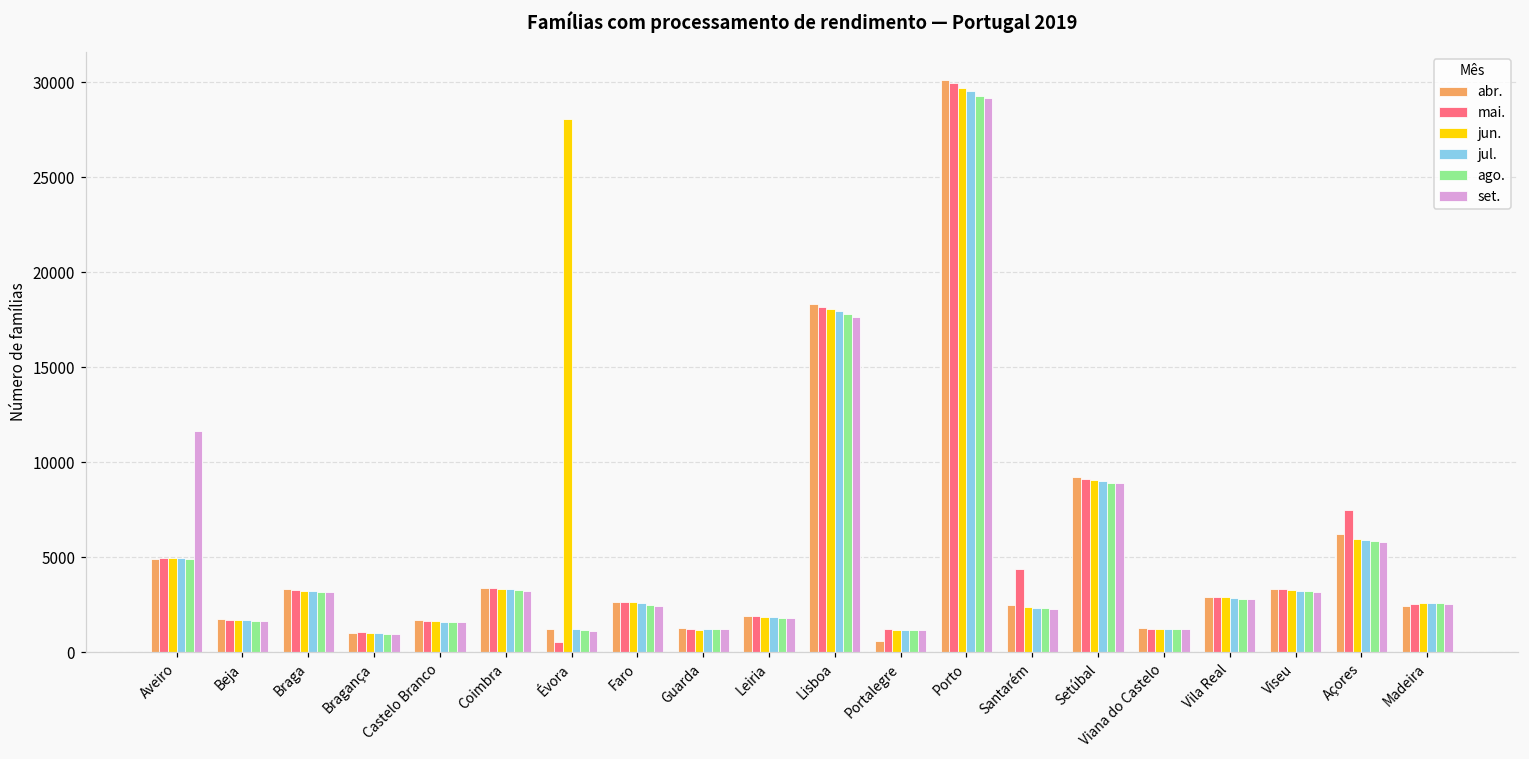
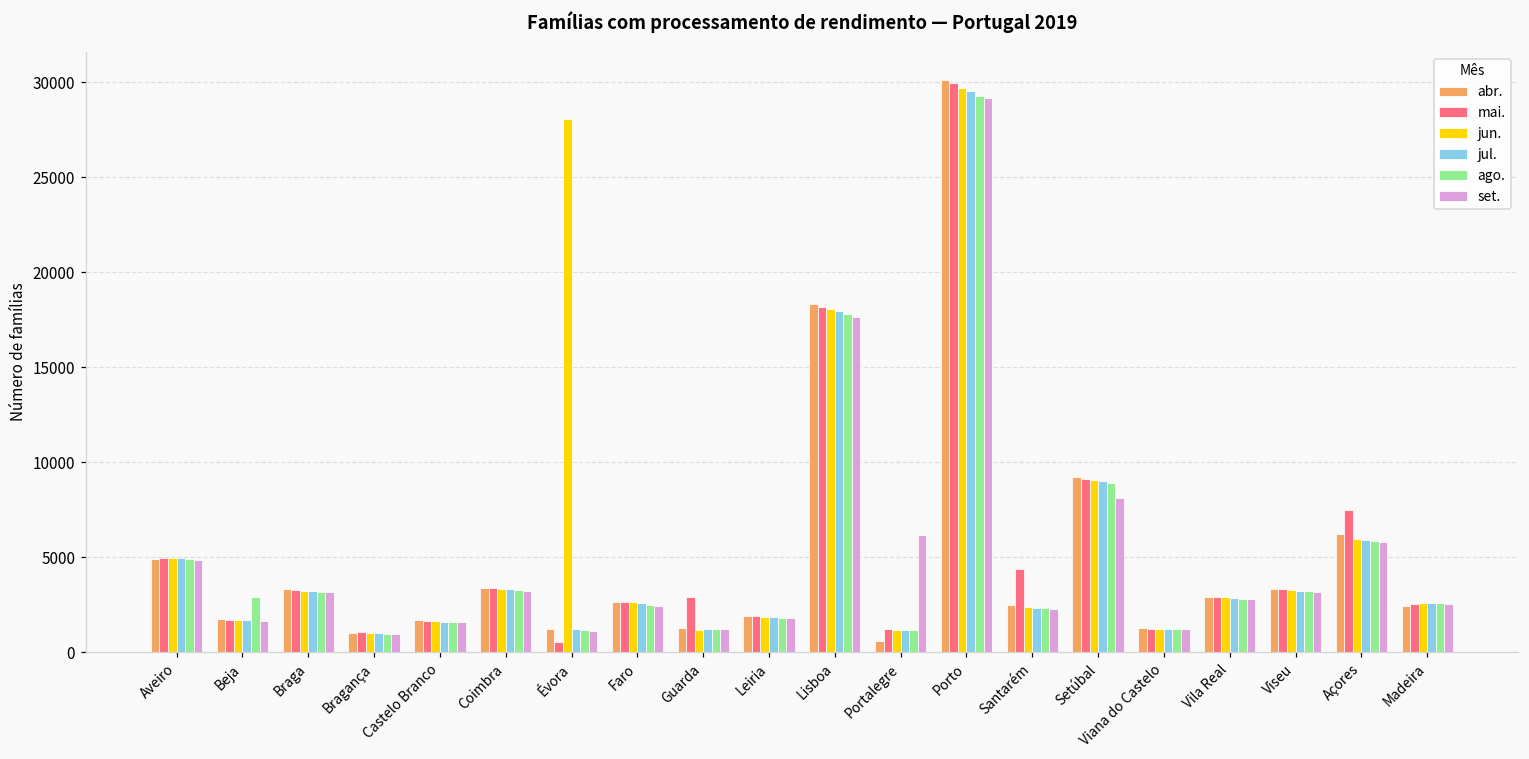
set., Aveiro: 11600 -> 4900
ago., Beja: 1700 -> 2900
mai., Guarda: 1200 -> 2900
set., Portalegre: 1100 -> 6100
set., Setúbal: 8900 -> 8100
